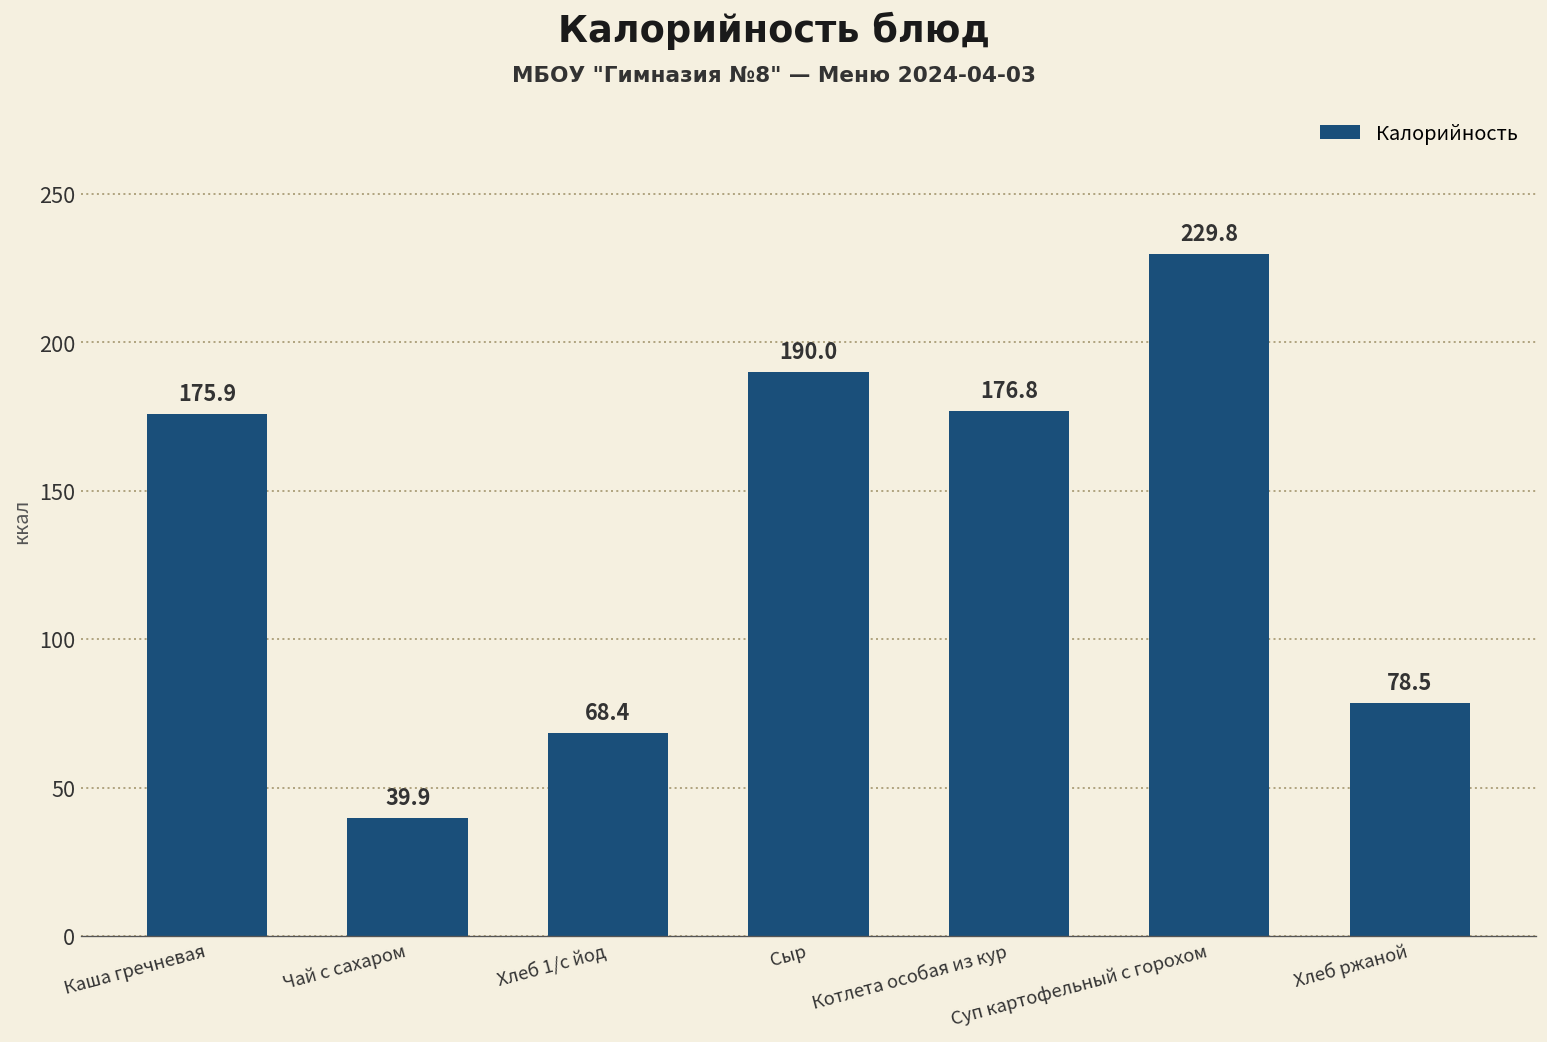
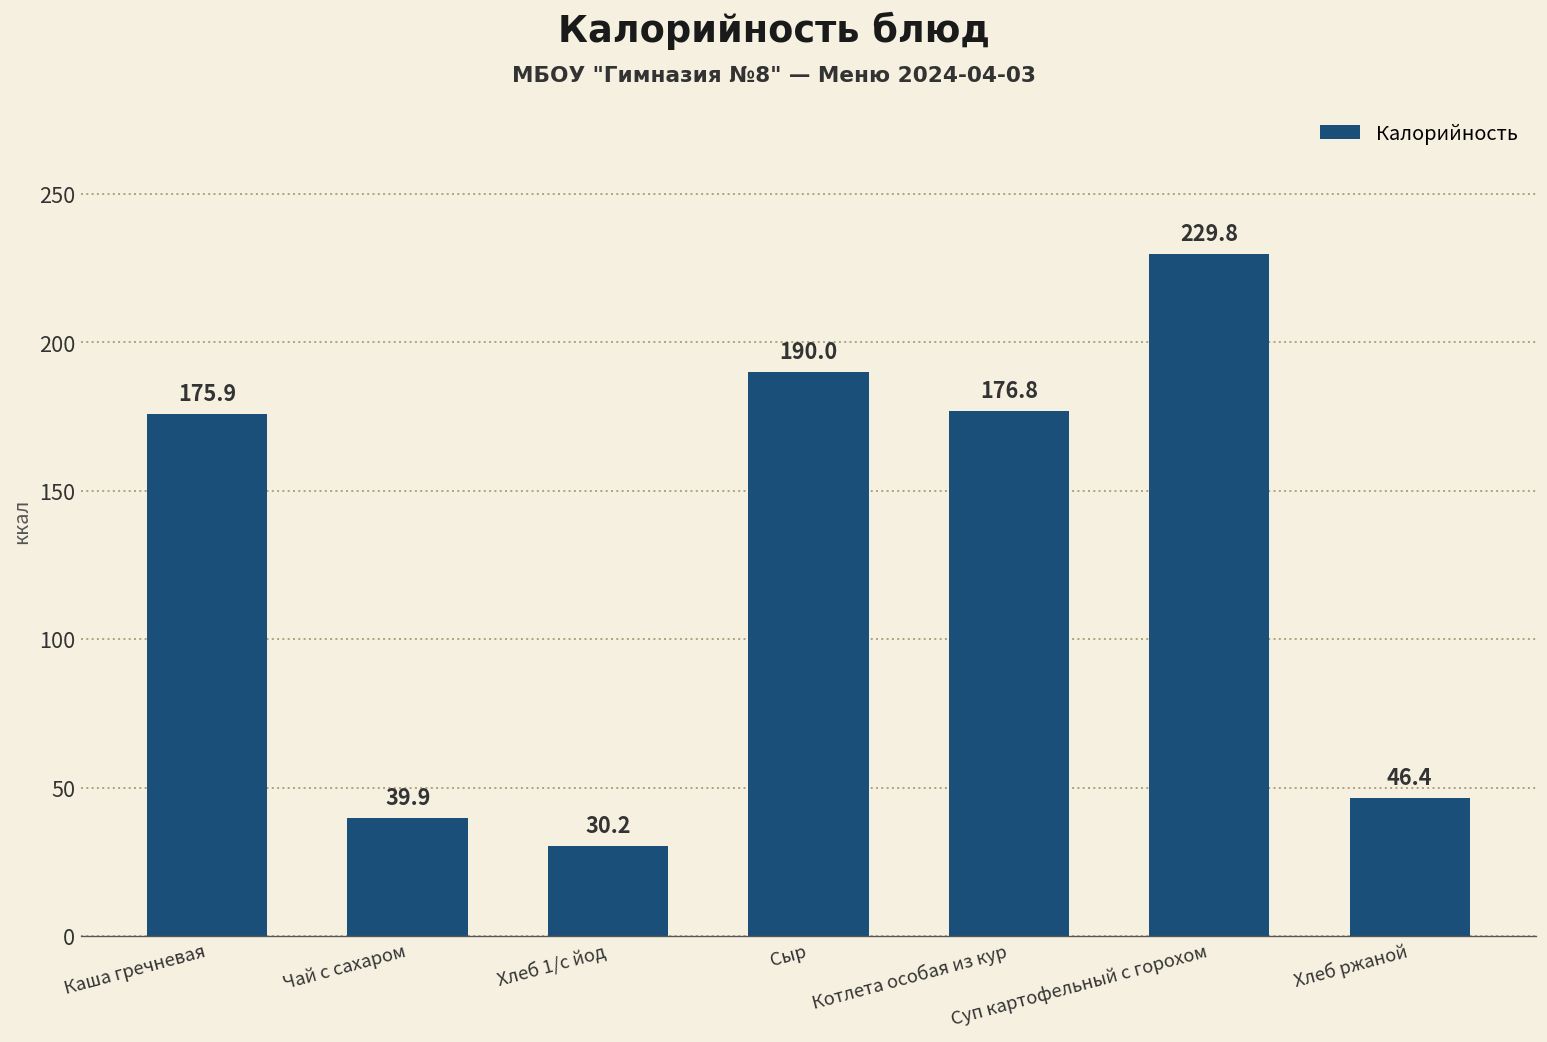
Хлеб 1/с йод: 68.4 -> 30.2
Хлеб ржаной: 78.5 -> 46.4
